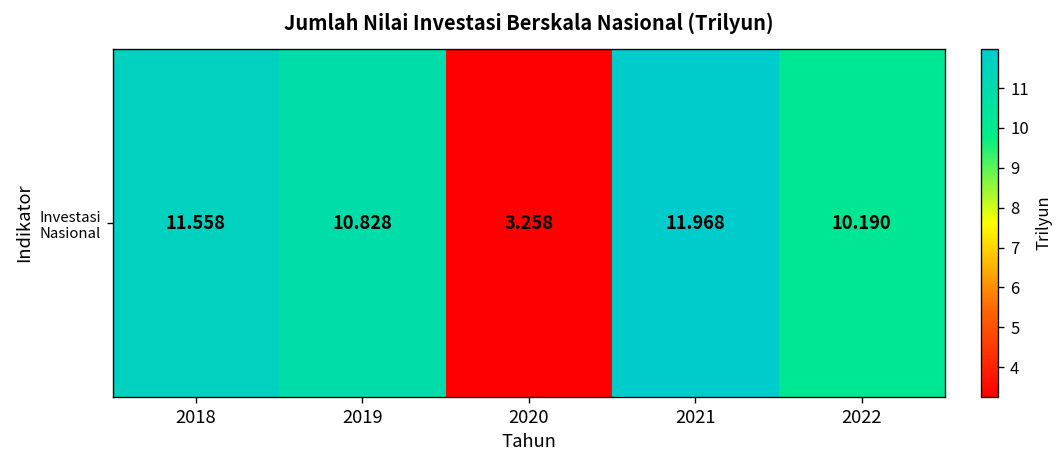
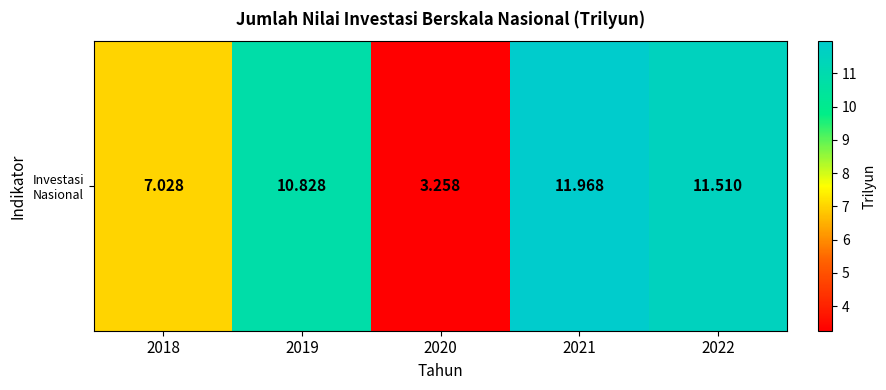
Investasi Nasional, 2018: 11.558 -> 7.028
Investasi Nasional, 2022: 10.190 -> 11.510
